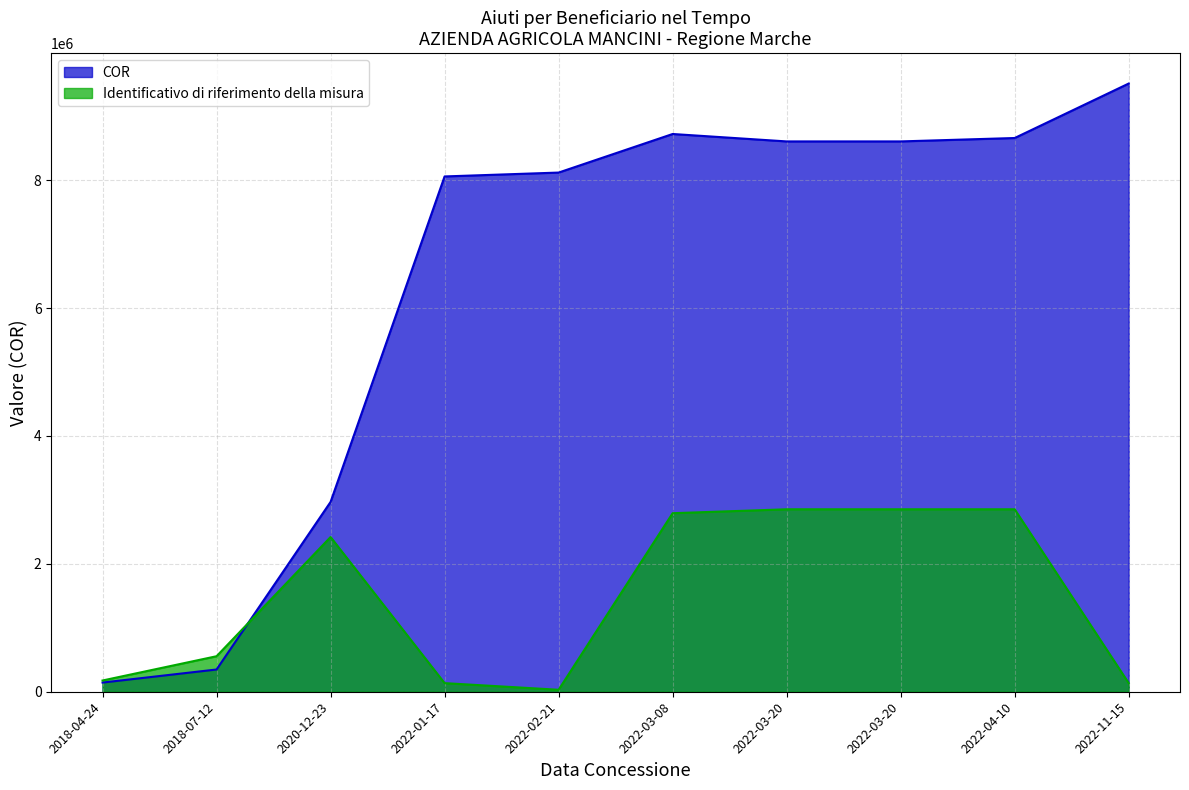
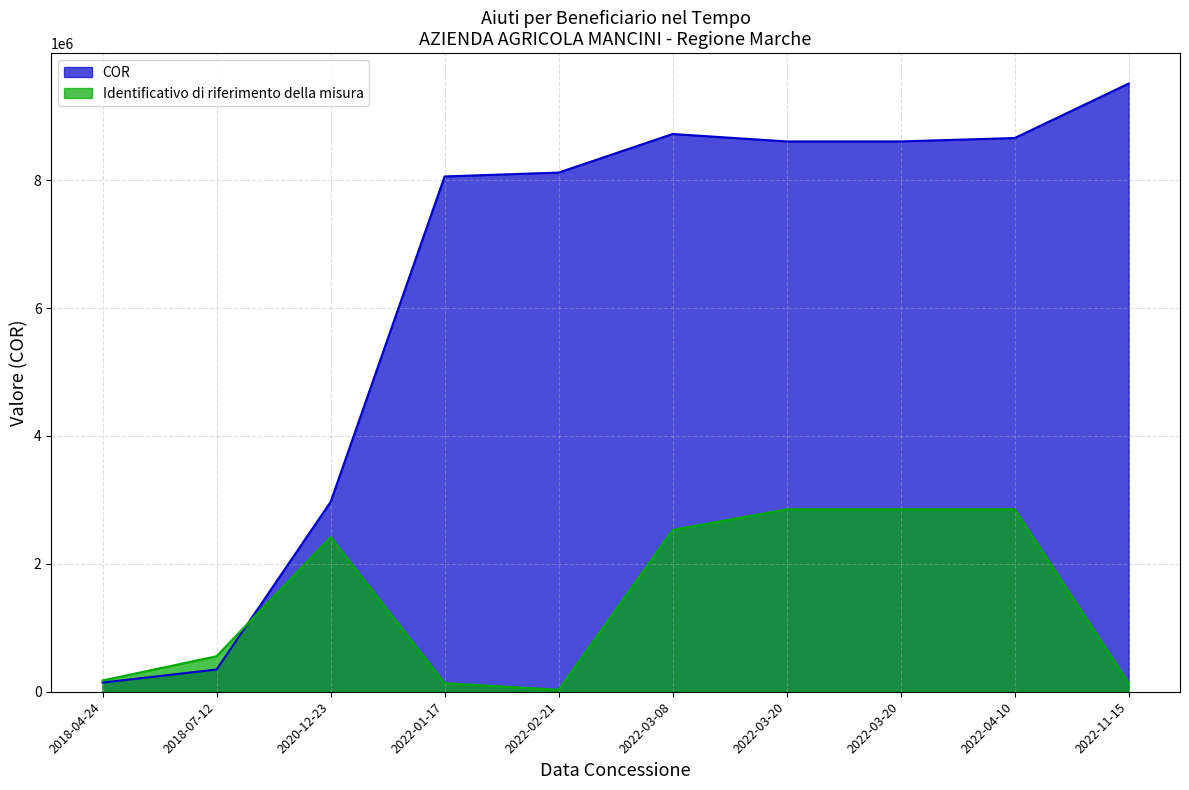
Identificativo di riferimento della misura, 2022-03-08: 2800000 -> 2500000
